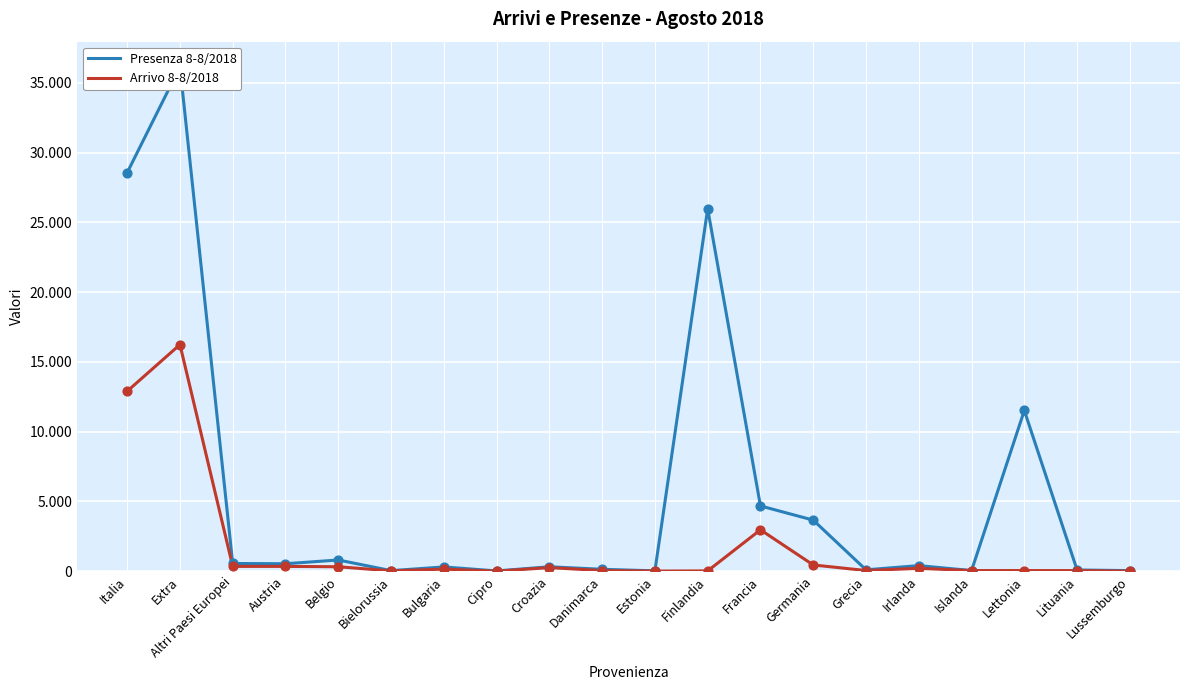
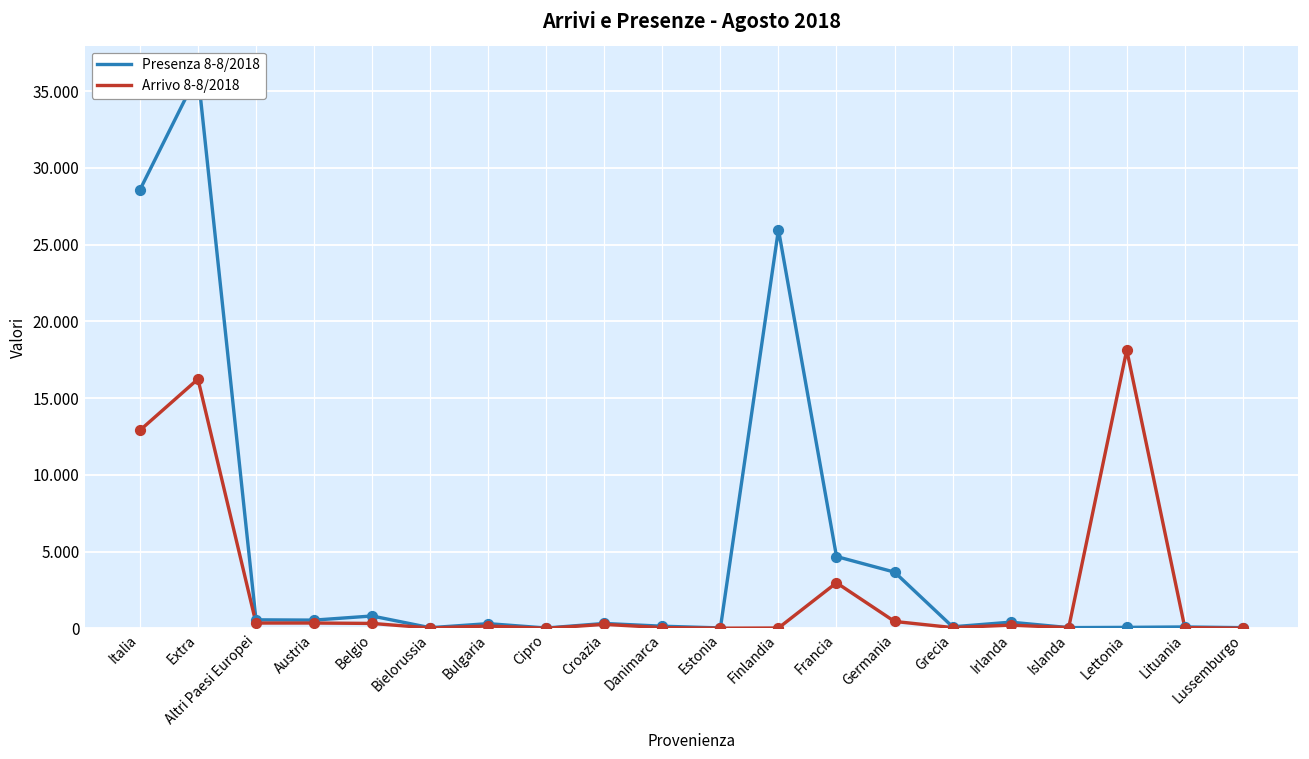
Presenza 8-8/2018, Lettonia: 11.5 -> 0.1
Arrivo 8-8/2018, Lettonia: 0.1 -> 18.1
